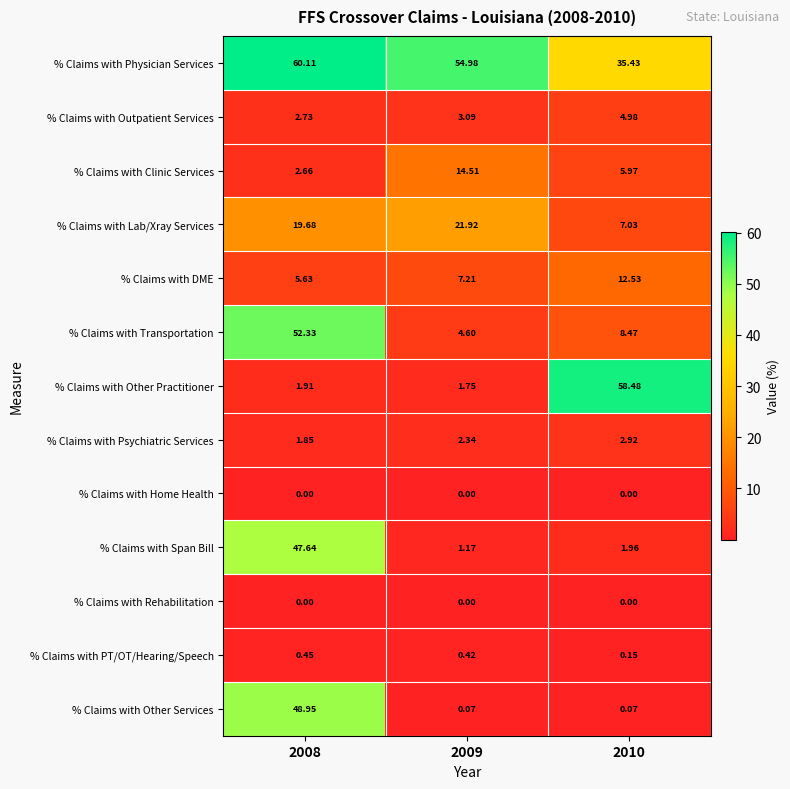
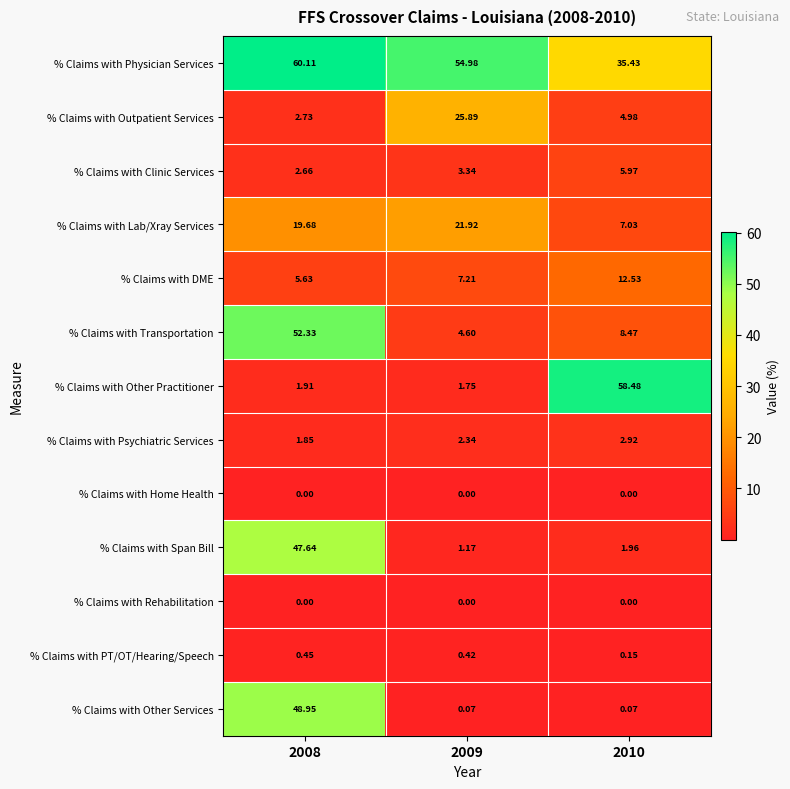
% Claims with Outpatient Services, 2009: 3.09 -> 25.89
% Claims with Clinic Services, 2009: 14.51 -> 3.34
